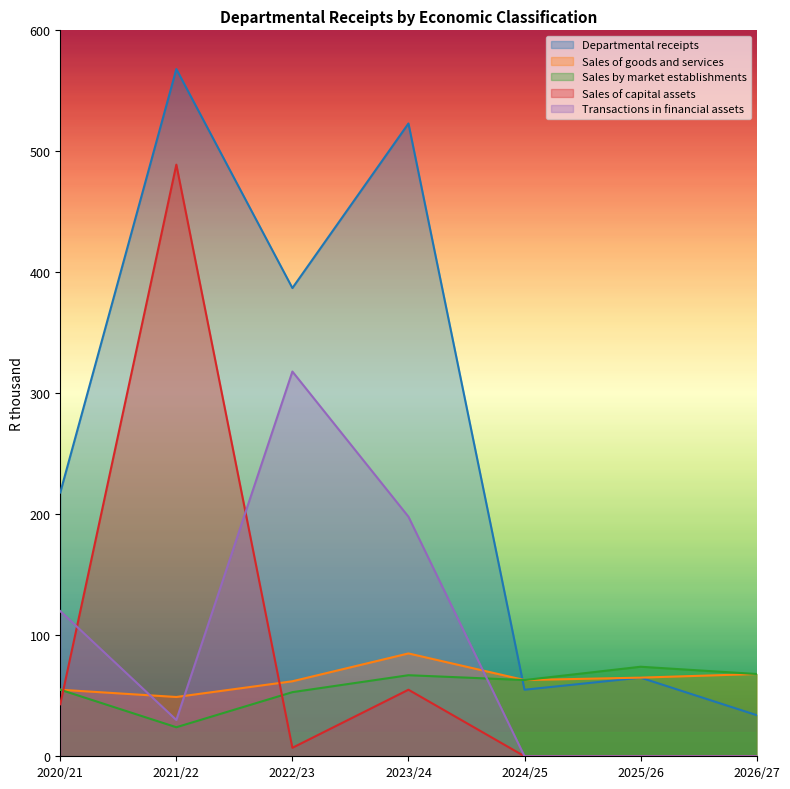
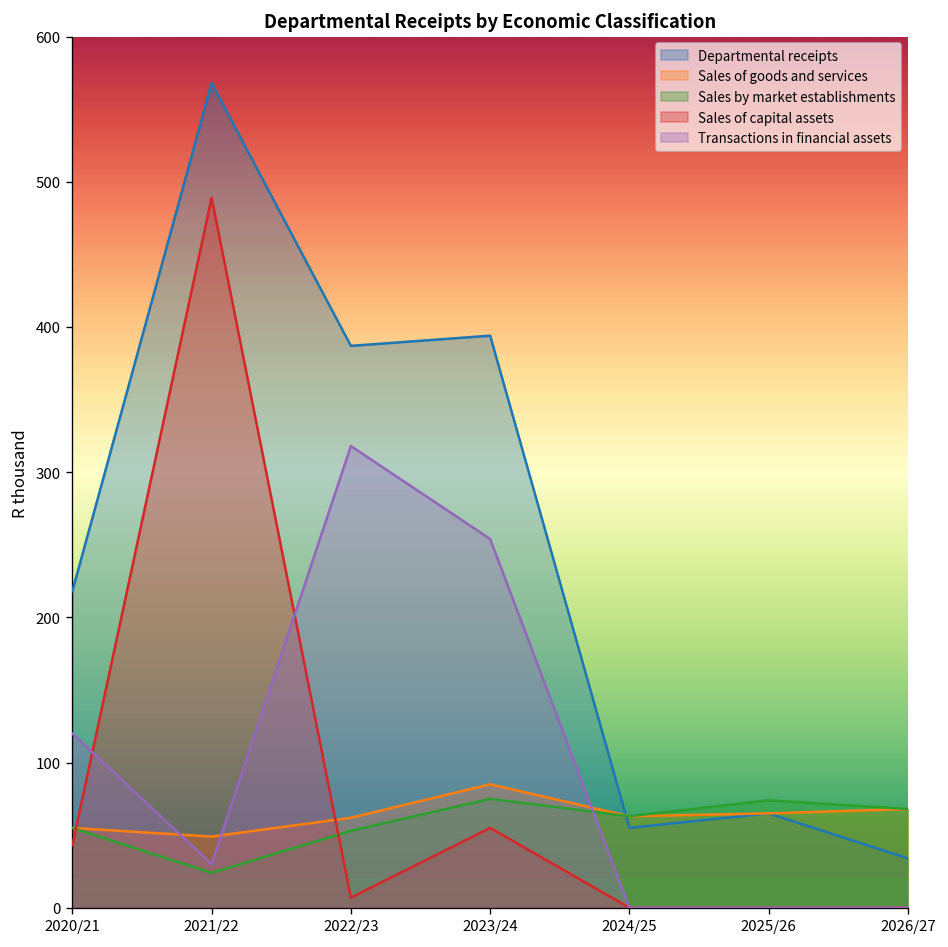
Departmental receipts, 2023/24: 523 -> 394
Sales by market establishments, 2023/24: 67 -> 75
Transactions in financial assets, 2023/24: 198 -> 254
